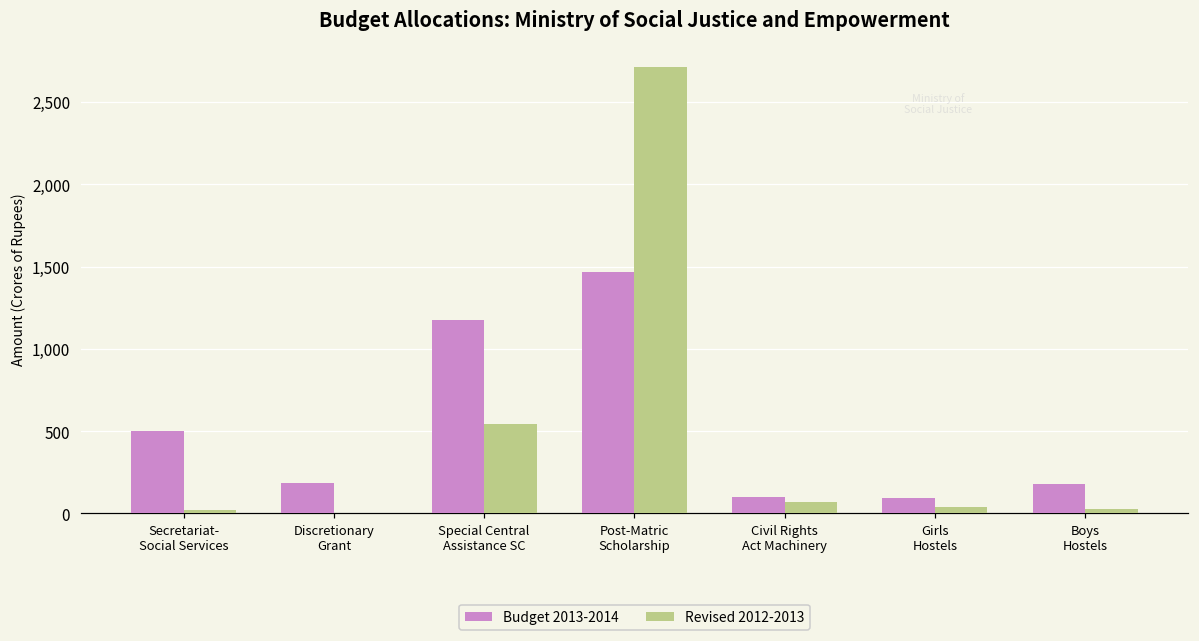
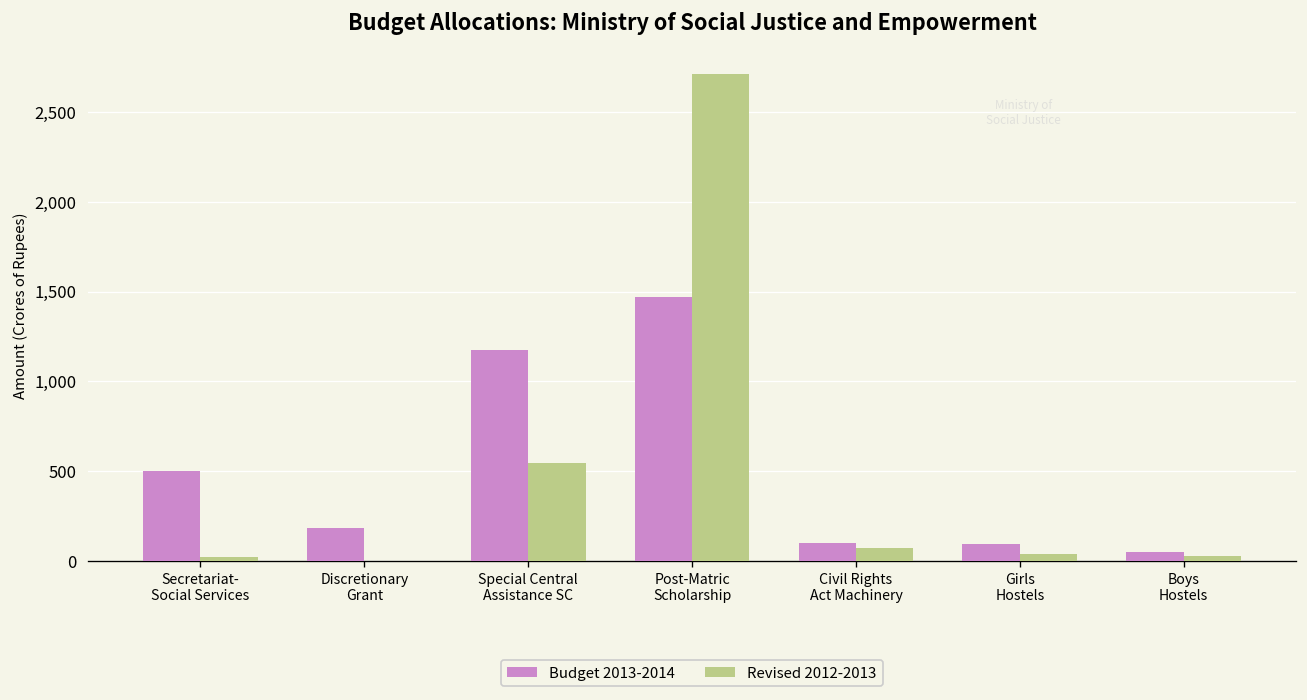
Budget 2013-2014, Boys Hostels: 180 -> 50
